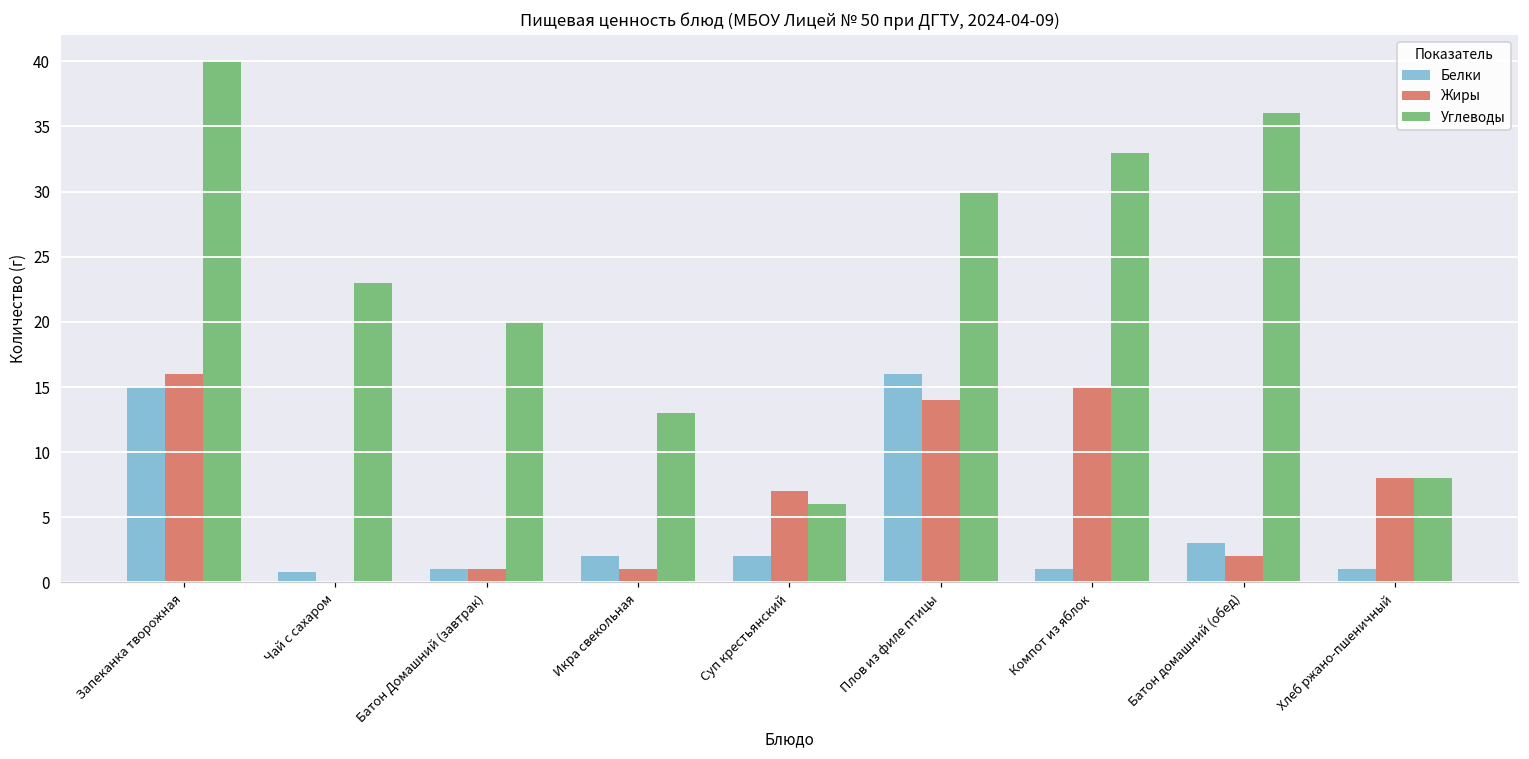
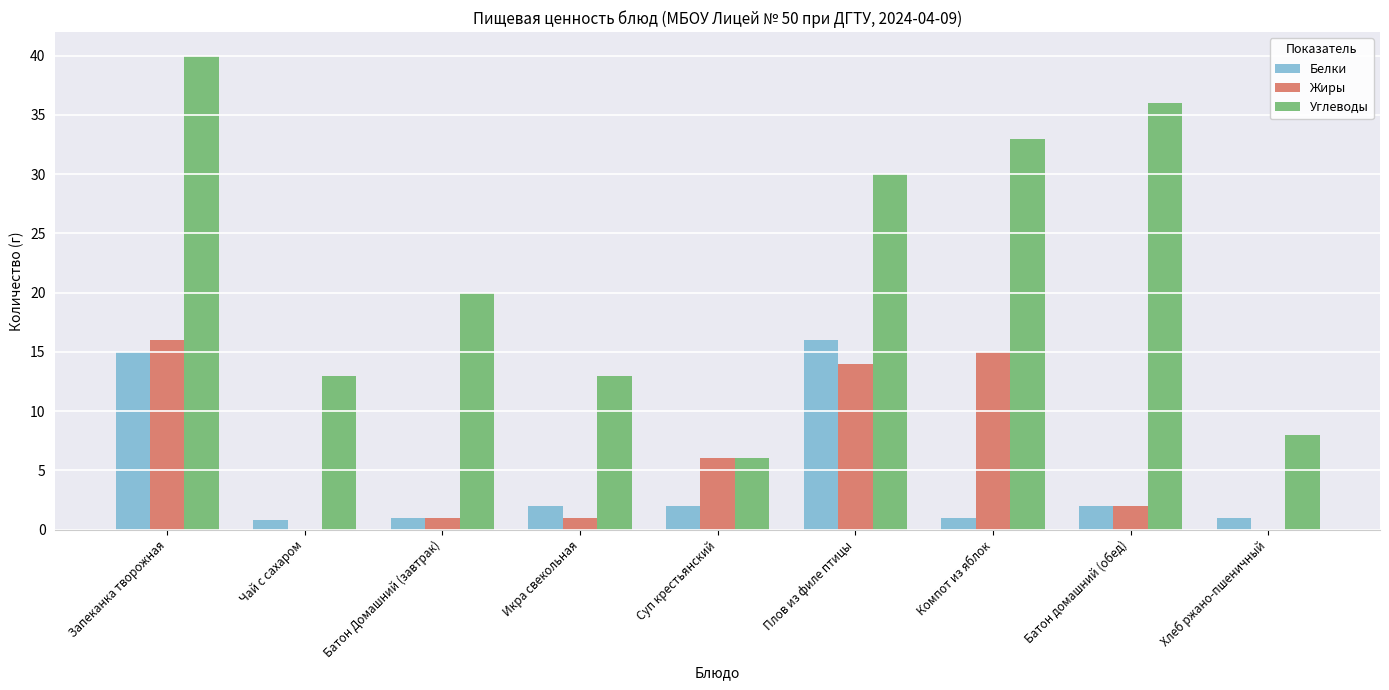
Углеводы, Чай с сахаром: 23 -> 13
Жиры, Суп крестьянский: 7 -> 6
Белки, Батон домашний (обед): 3 -> 2
Жиры, Хлеб ржано-пшеничный: 8 -> 0
